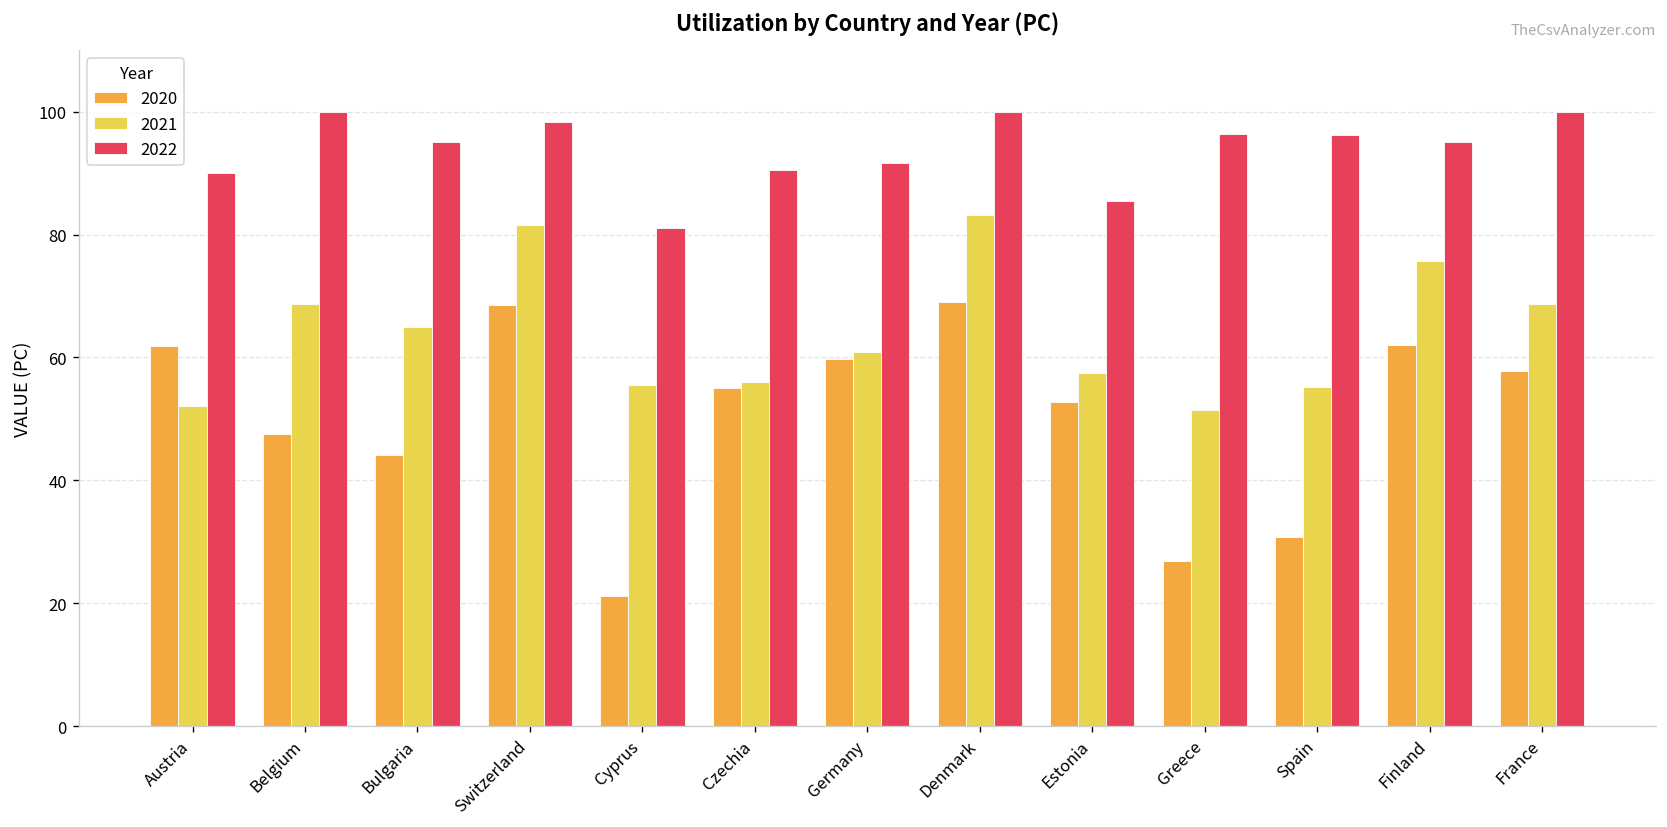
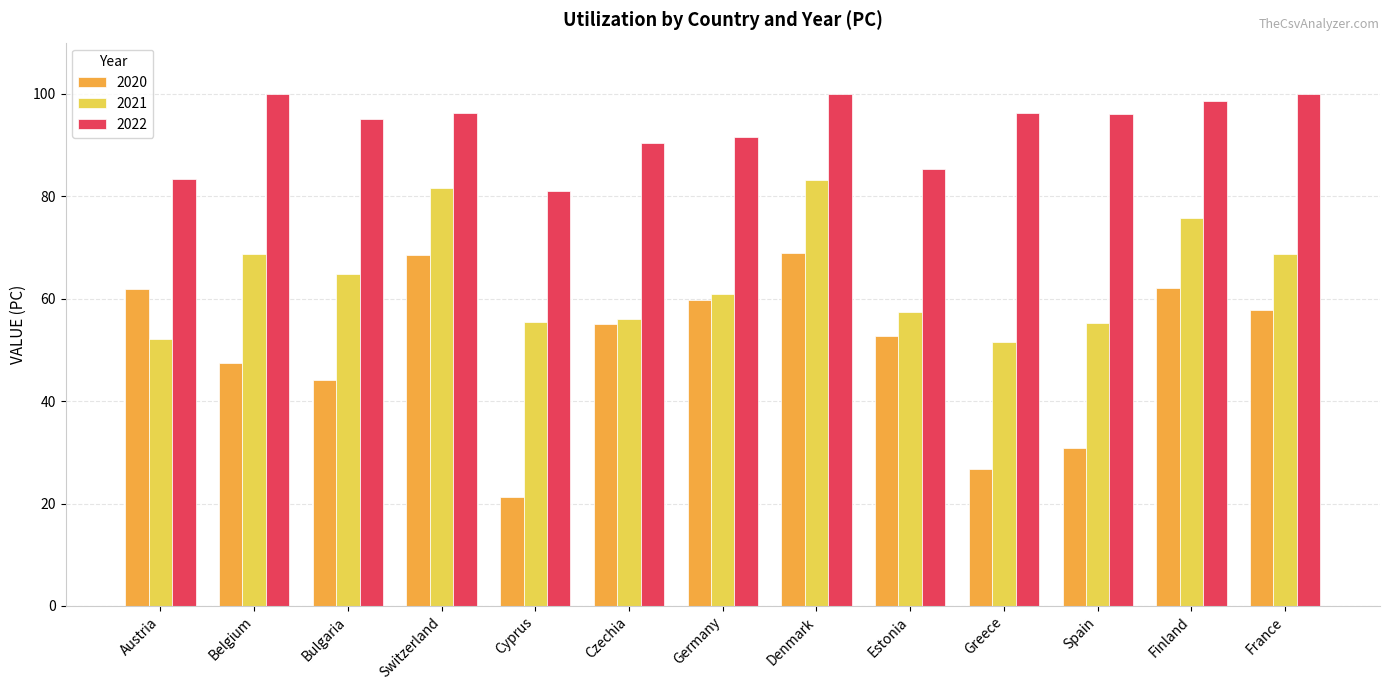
2022, Austria: 90 -> 83
2022, Switzerland: 98 -> 96
2022, Finland: 95 -> 99
